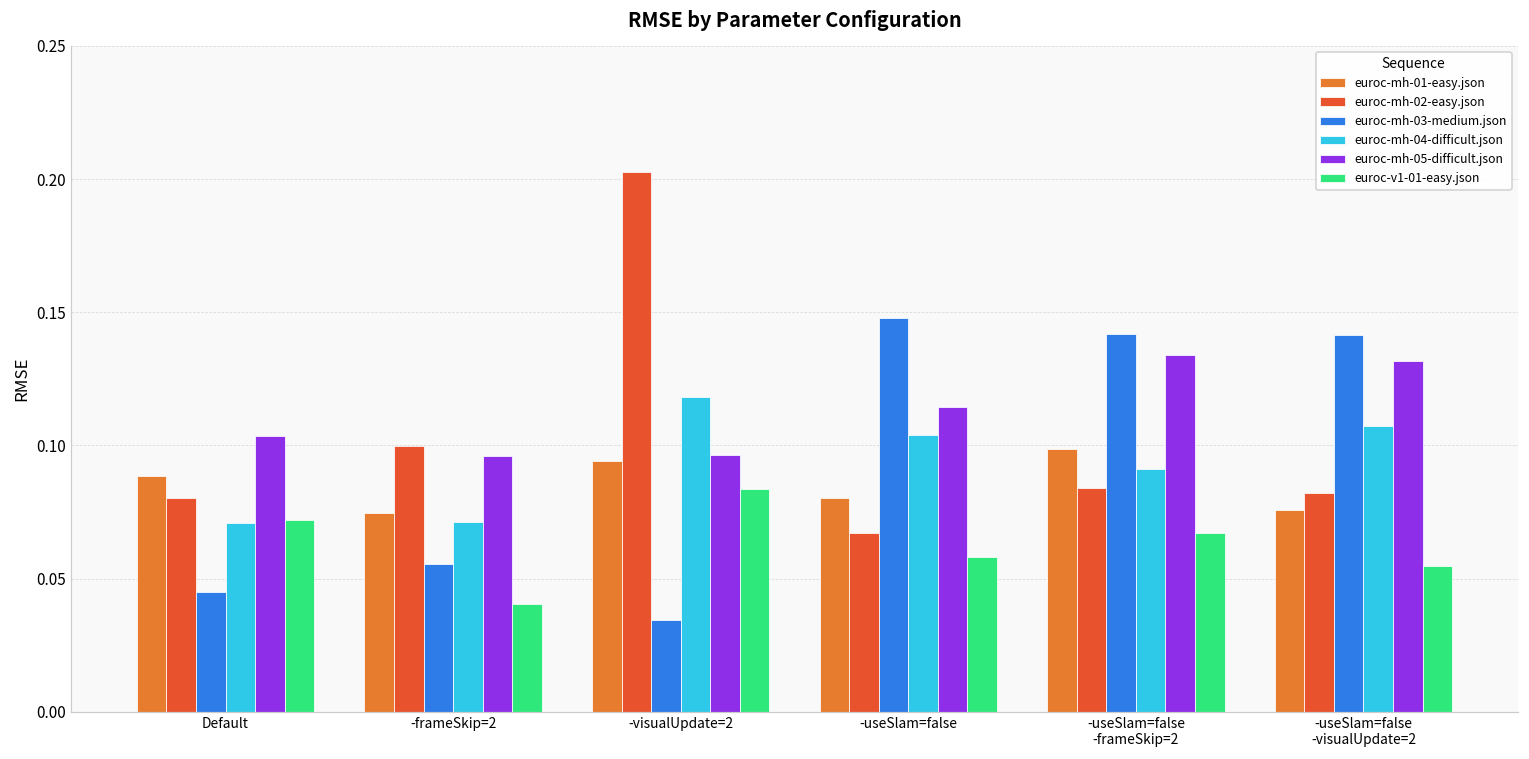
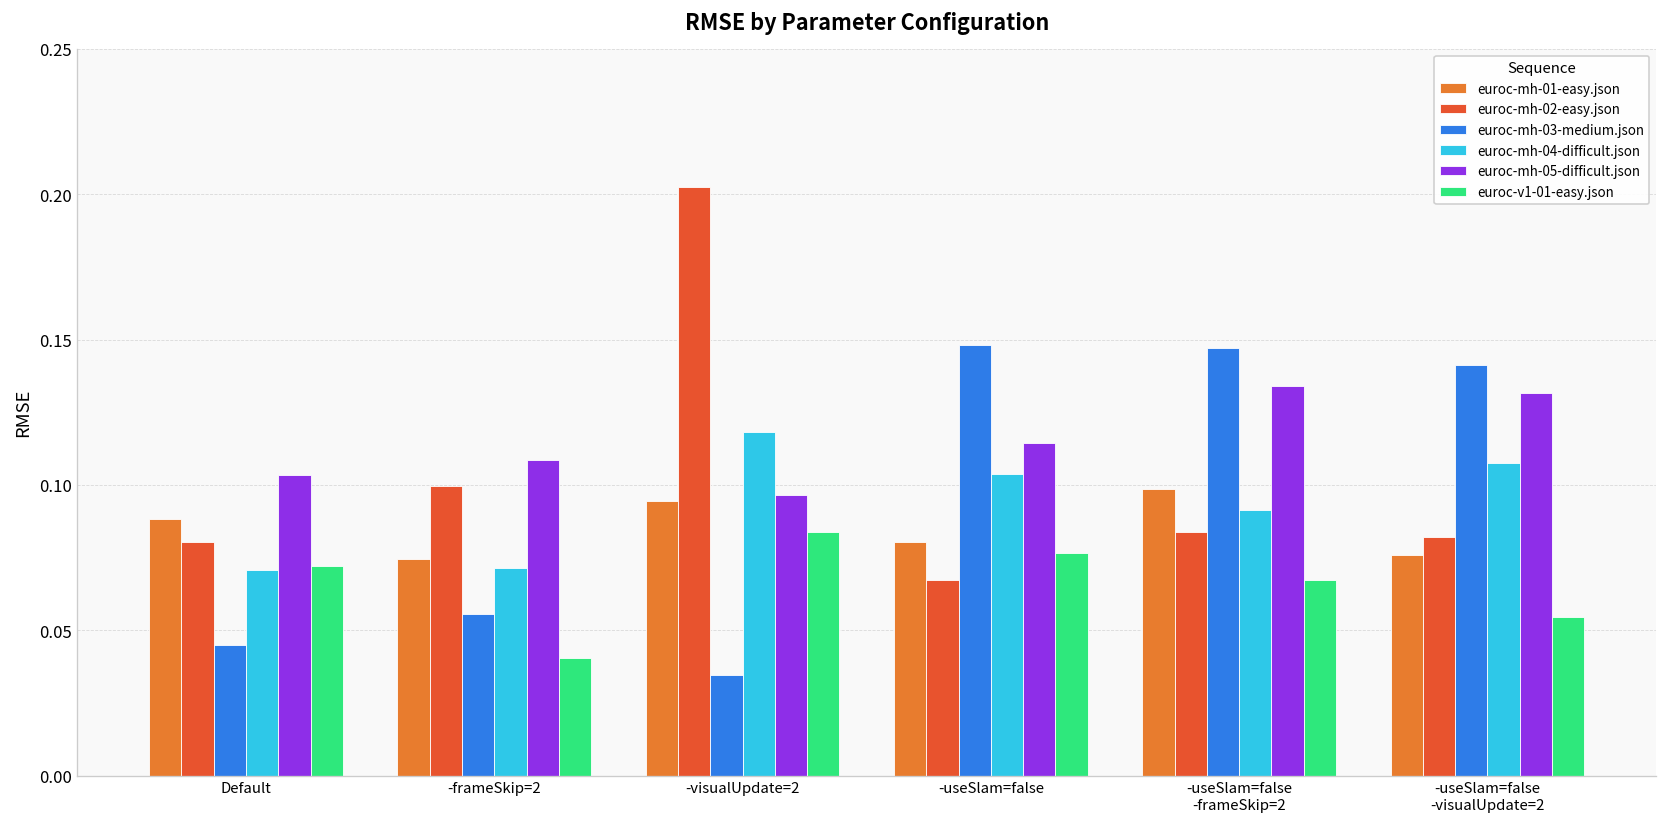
euroc-mh-05-difficult.json, -frameSkip=2: 0.096 -> 0.109
euroc-v1-01-easy.json, -useSlam=false: 0.058 -> 0.077
euroc-mh-03-medium.json, -useSlam=false -frameSkip=2: 0.142 -> 0.147
